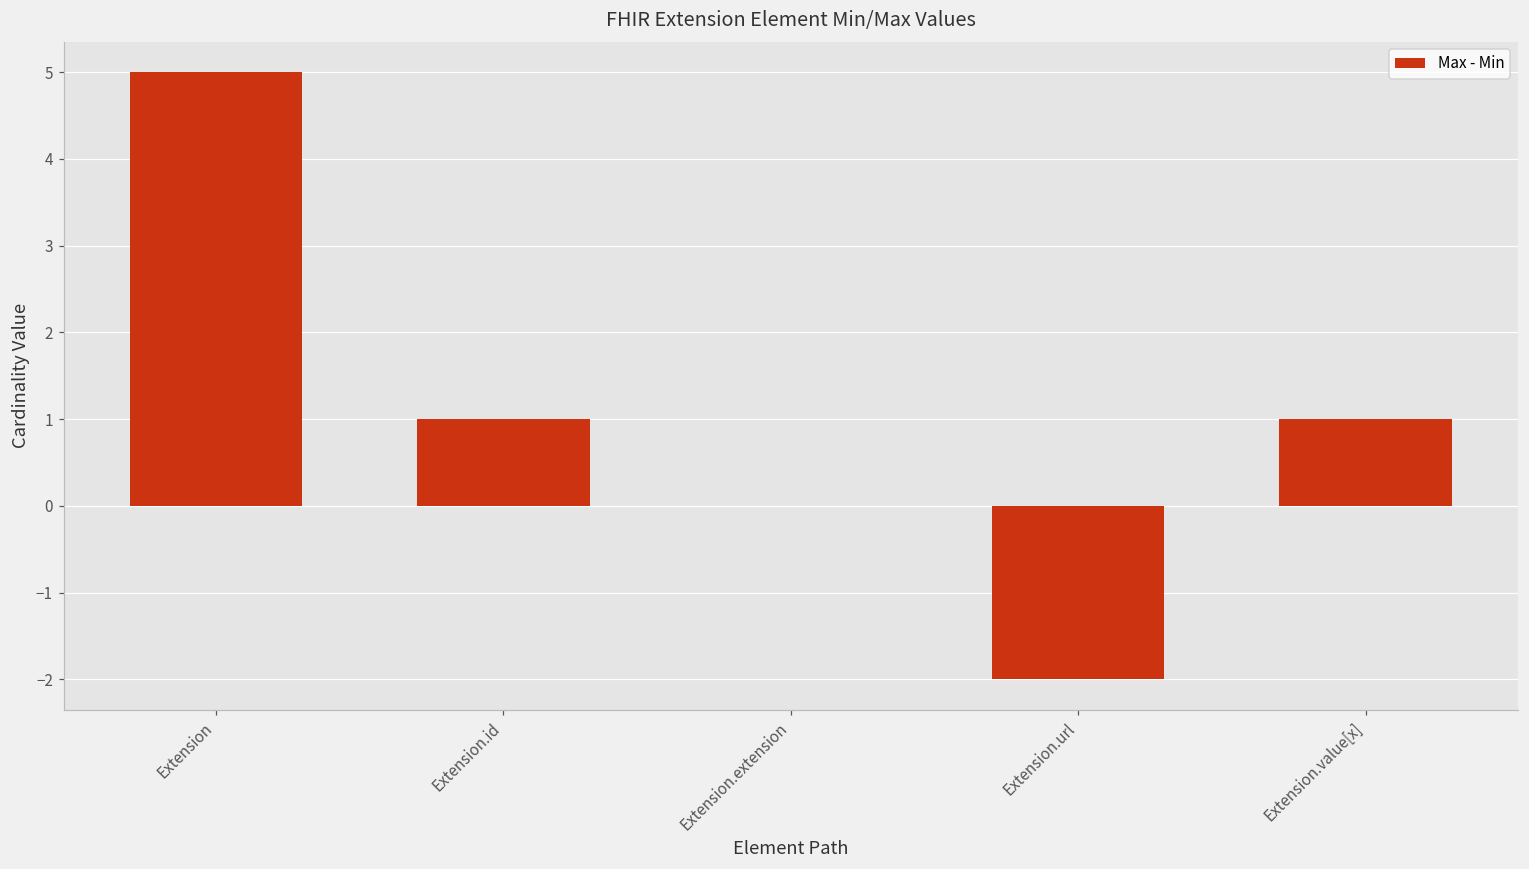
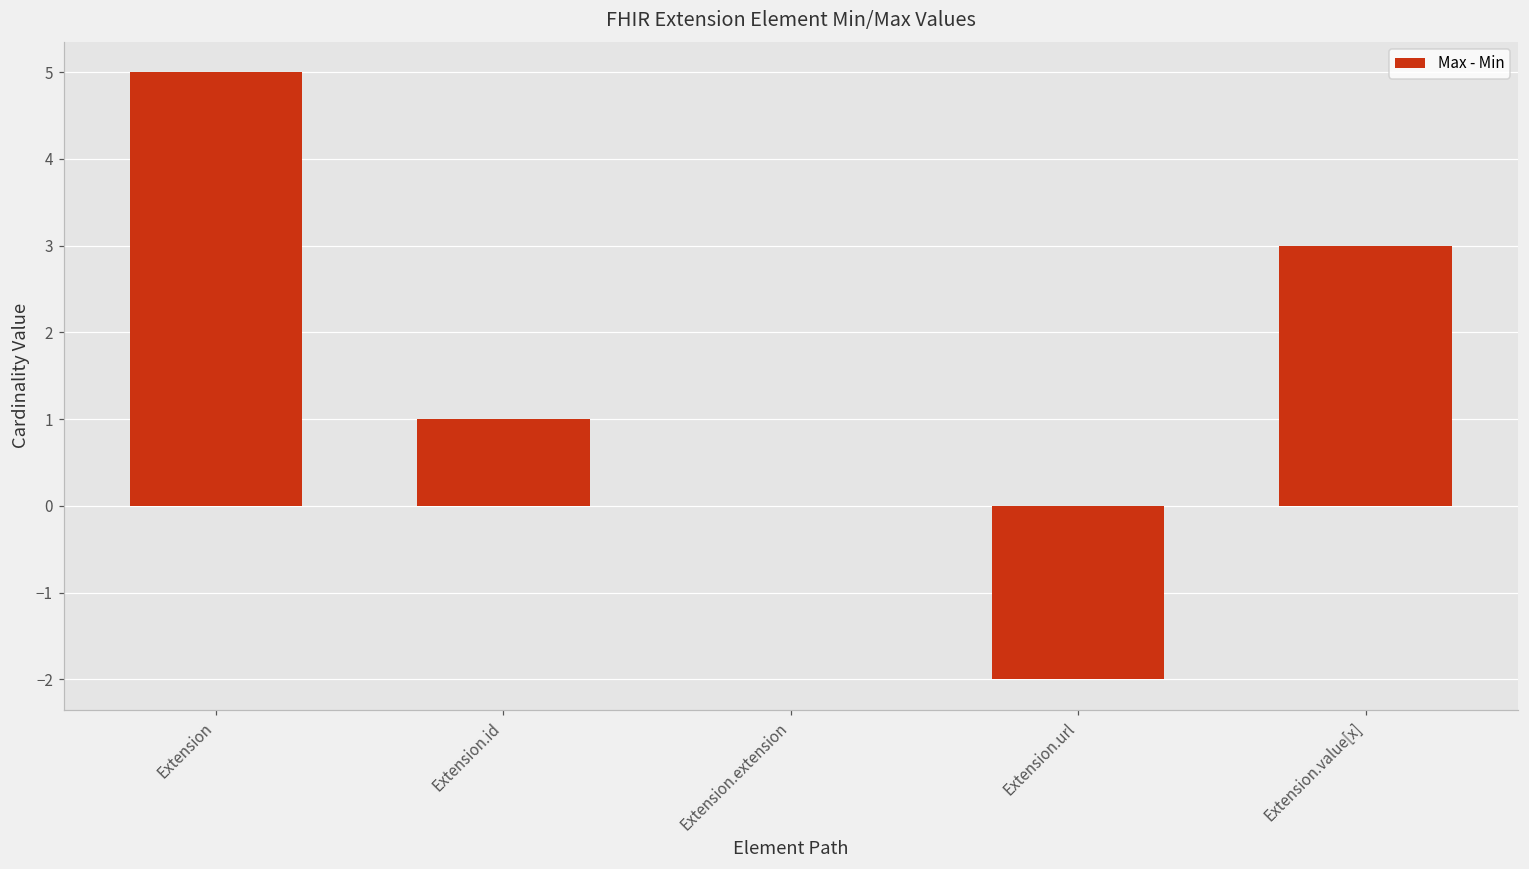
Extension.value[x]: 1 -> 3
